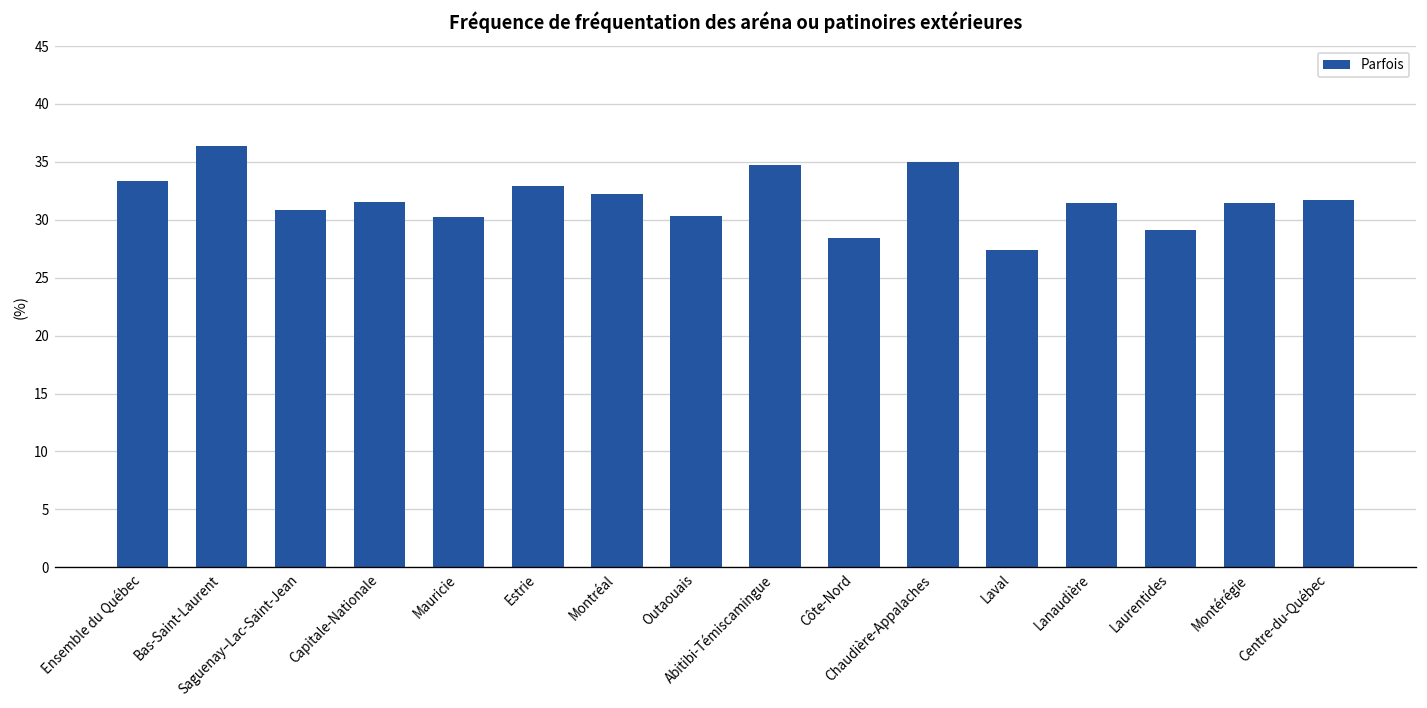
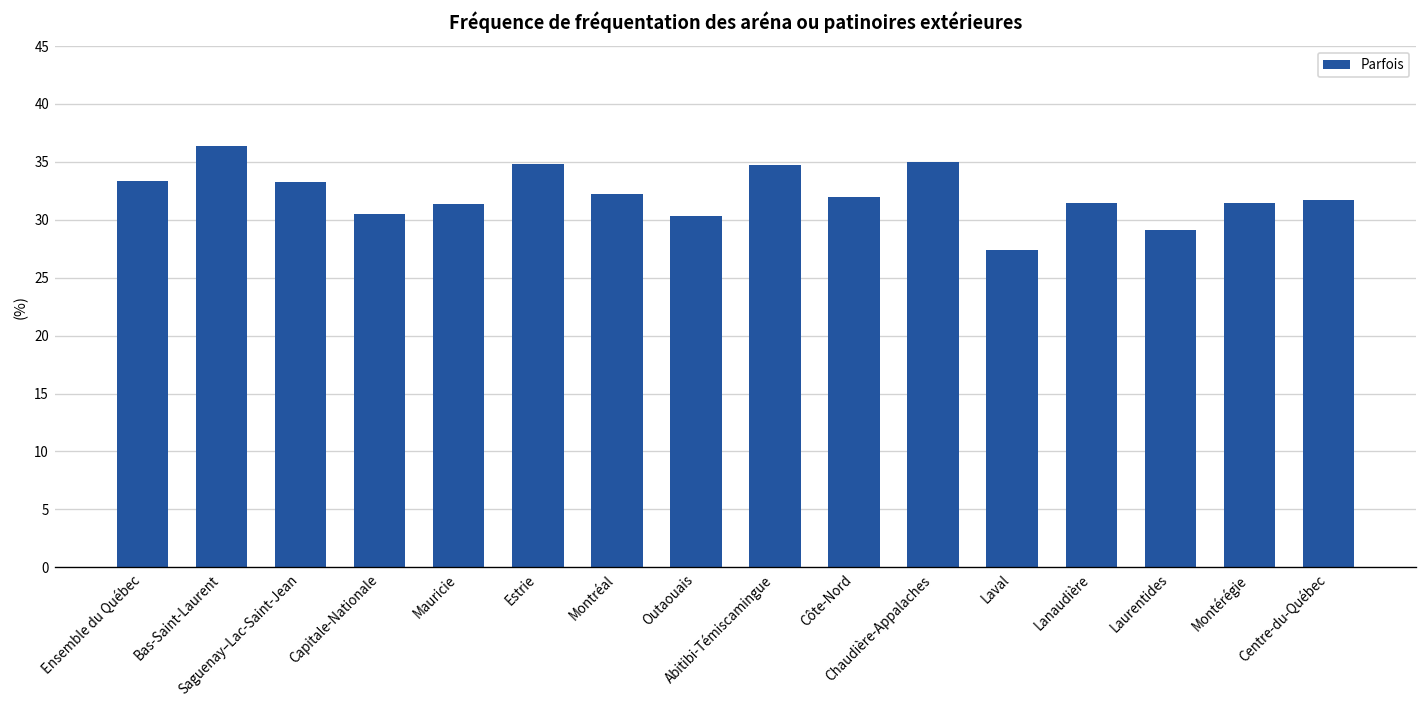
Saguenay–Lac-Saint-Jean: 31 -> 33
Capitale-Nationale: 32 -> 31
Mauricie: 30 -> 31
Estrie: 33 -> 35
Côte-Nord: 28 -> 32
